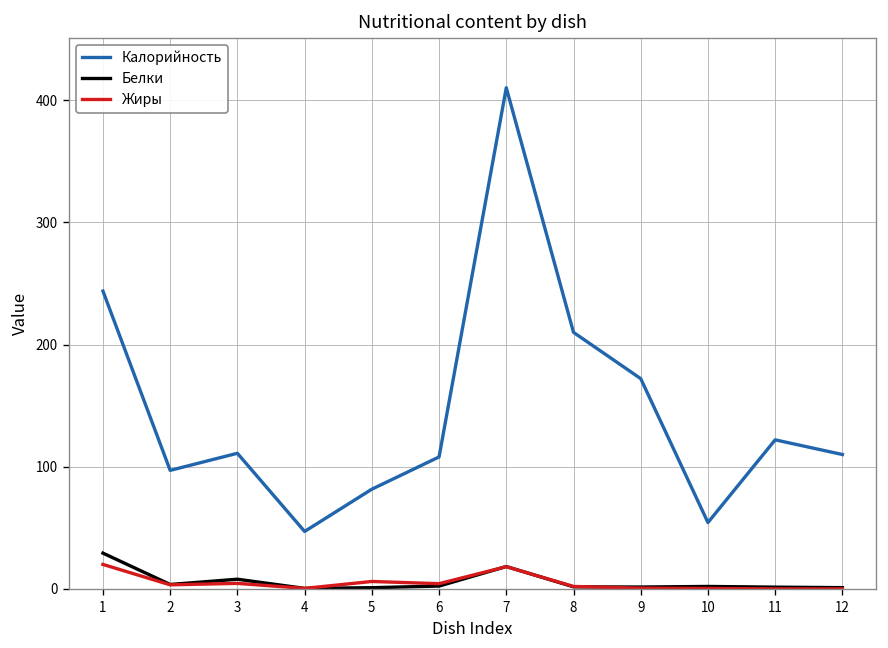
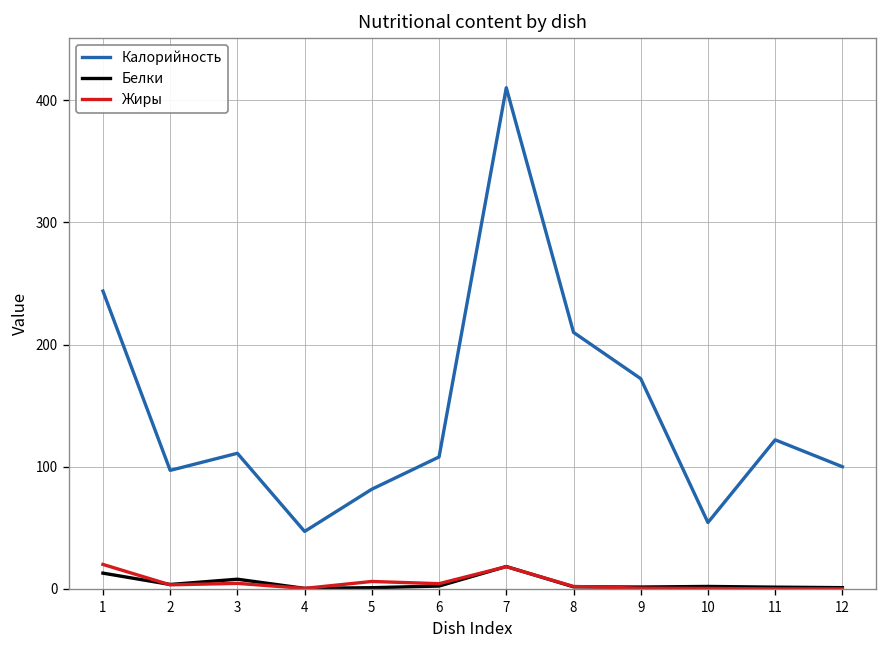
Белки, 1: 29 -> 13
Калорийность, 12: 110 -> 100
